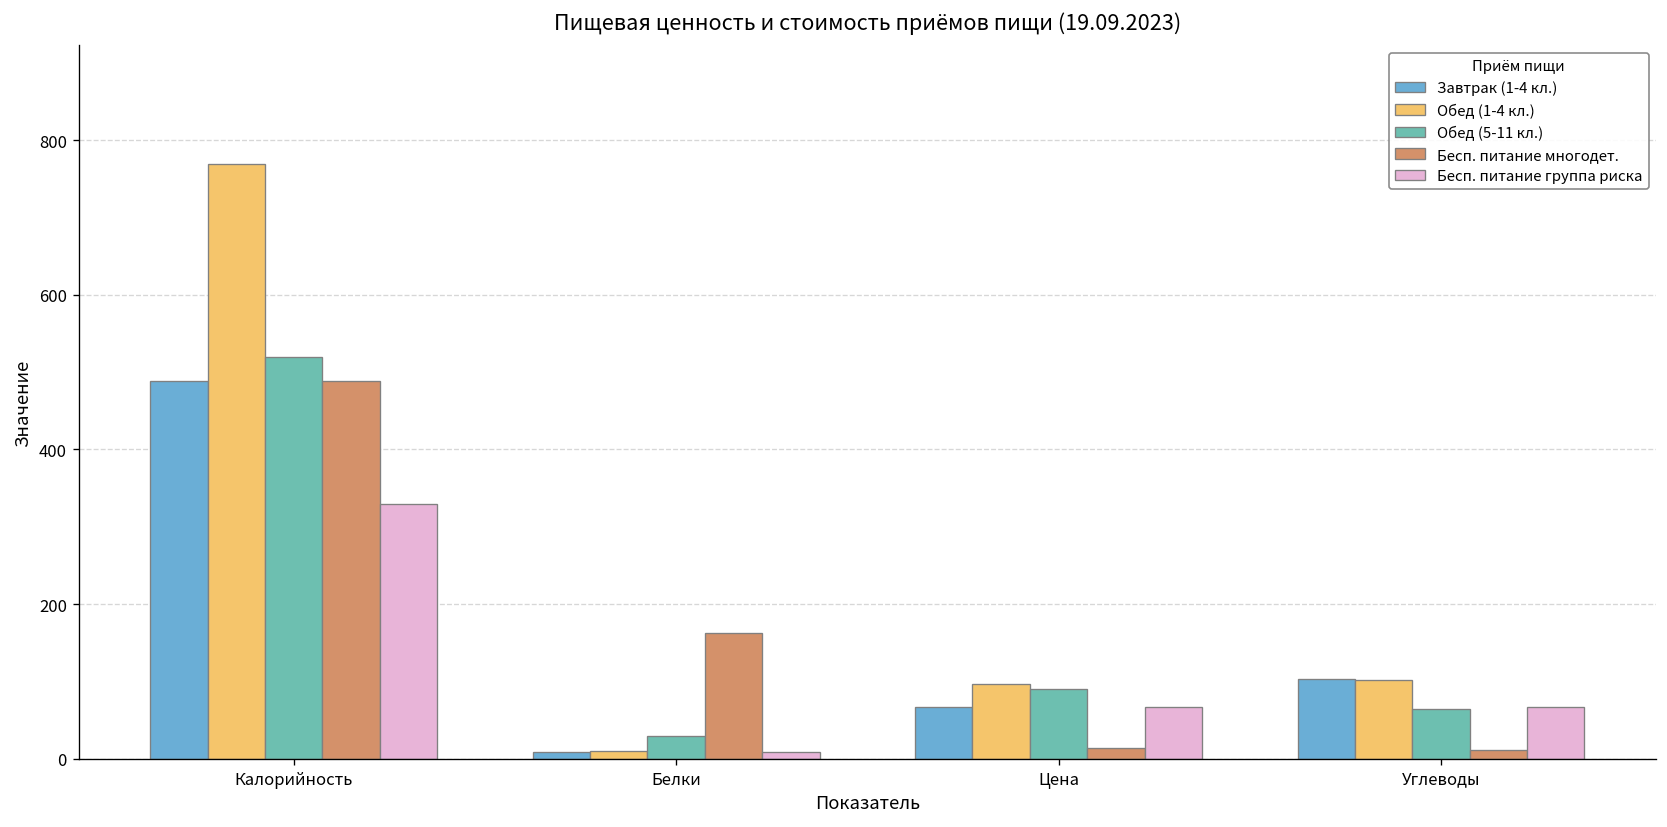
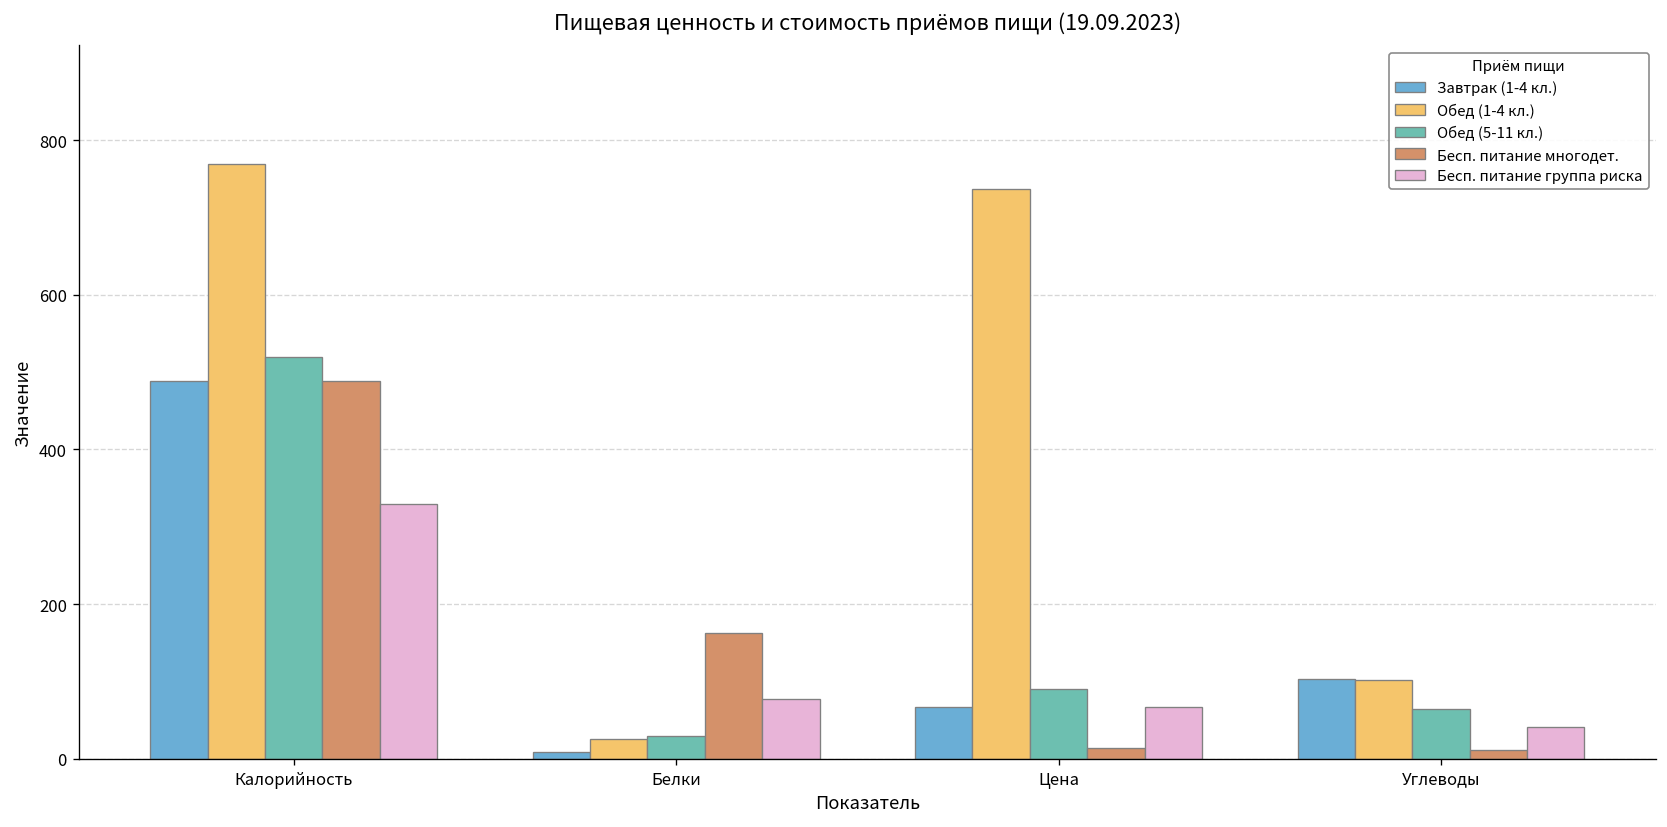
Обед (1-4 кл.), Белки: 10 -> 30
Бесп. питание группа риска, Белки: 10 -> 80
Обед (1-4 кл.), Цена: 100 -> 740
Бесп. питание группа риска, Углеводы: 70 -> 40
